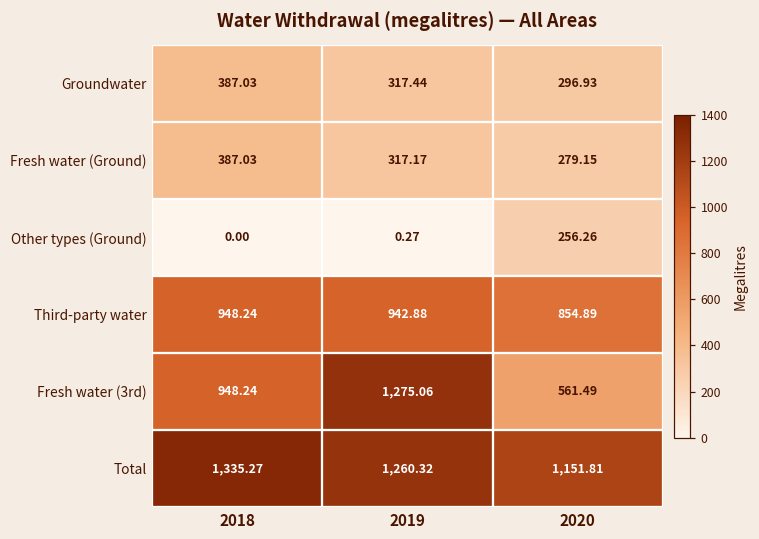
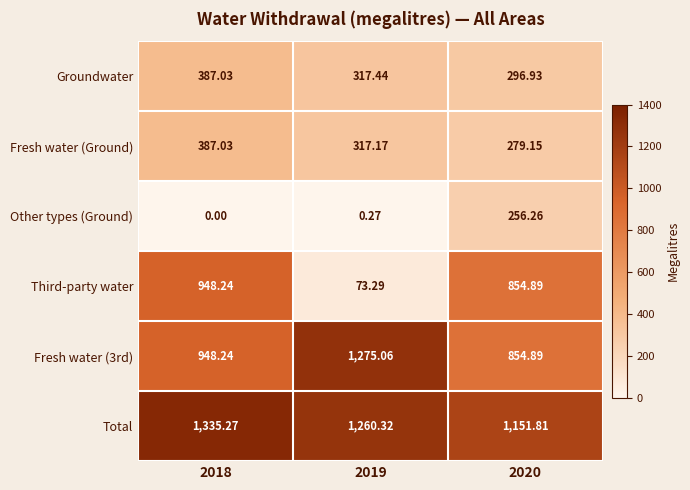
Third-party water, 2019: 942.88 -> 73.29
Fresh water (3rd), 2020: 561.49 -> 854.89
